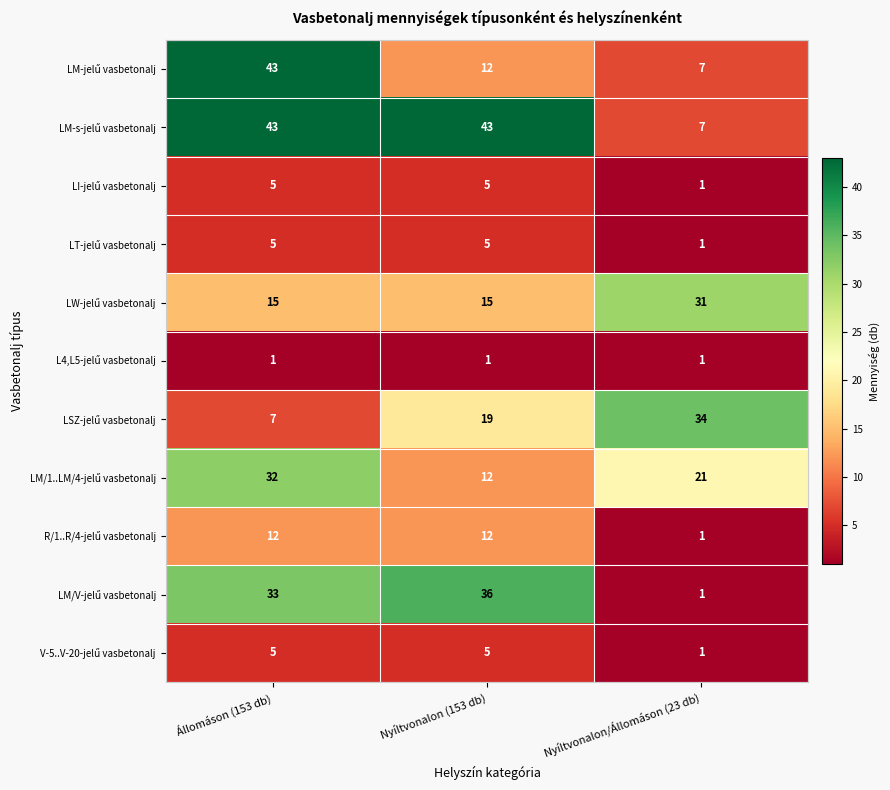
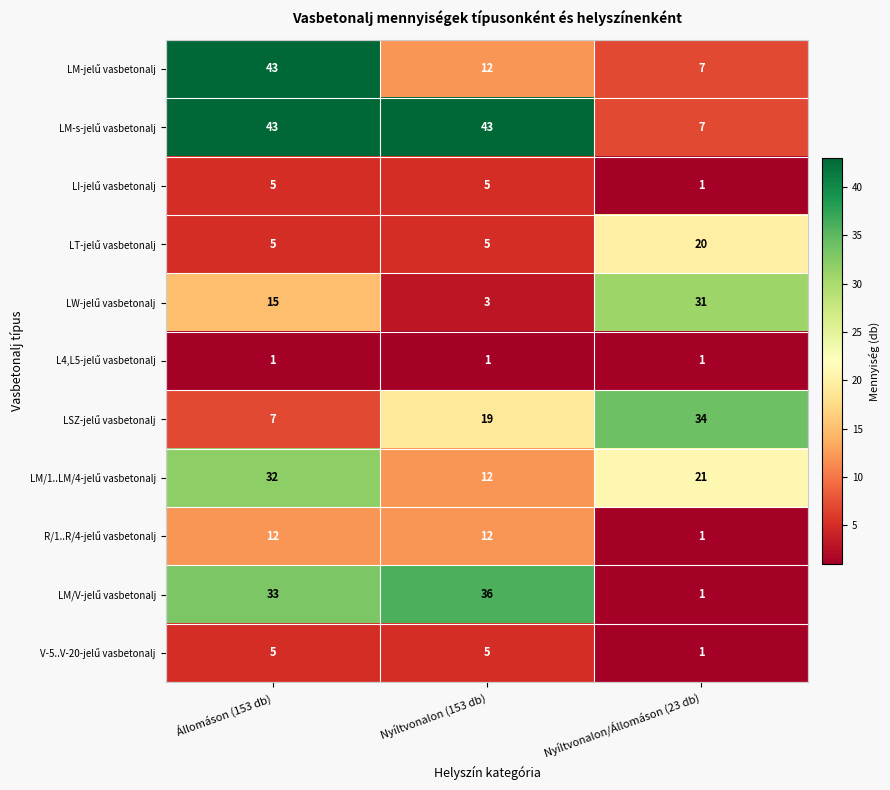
LT-jelű vasbetonalj, Nyíltvonalon/Állomáson (23 db): 1 -> 20
LW-jelű vasbetonalj, Nyíltvonalon (153 db): 15 -> 3
